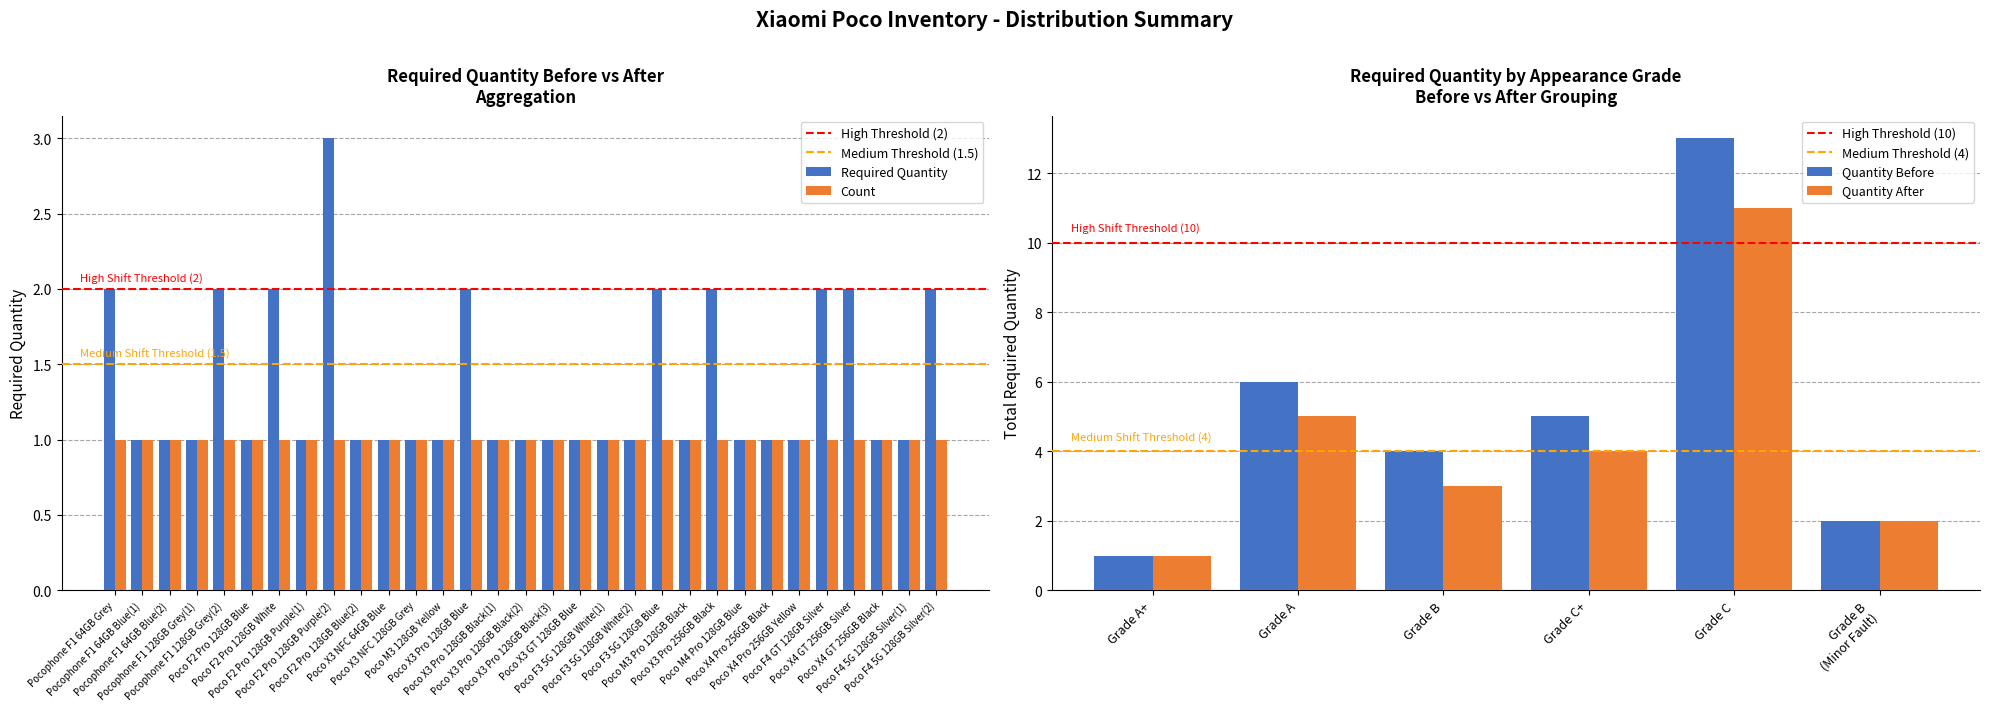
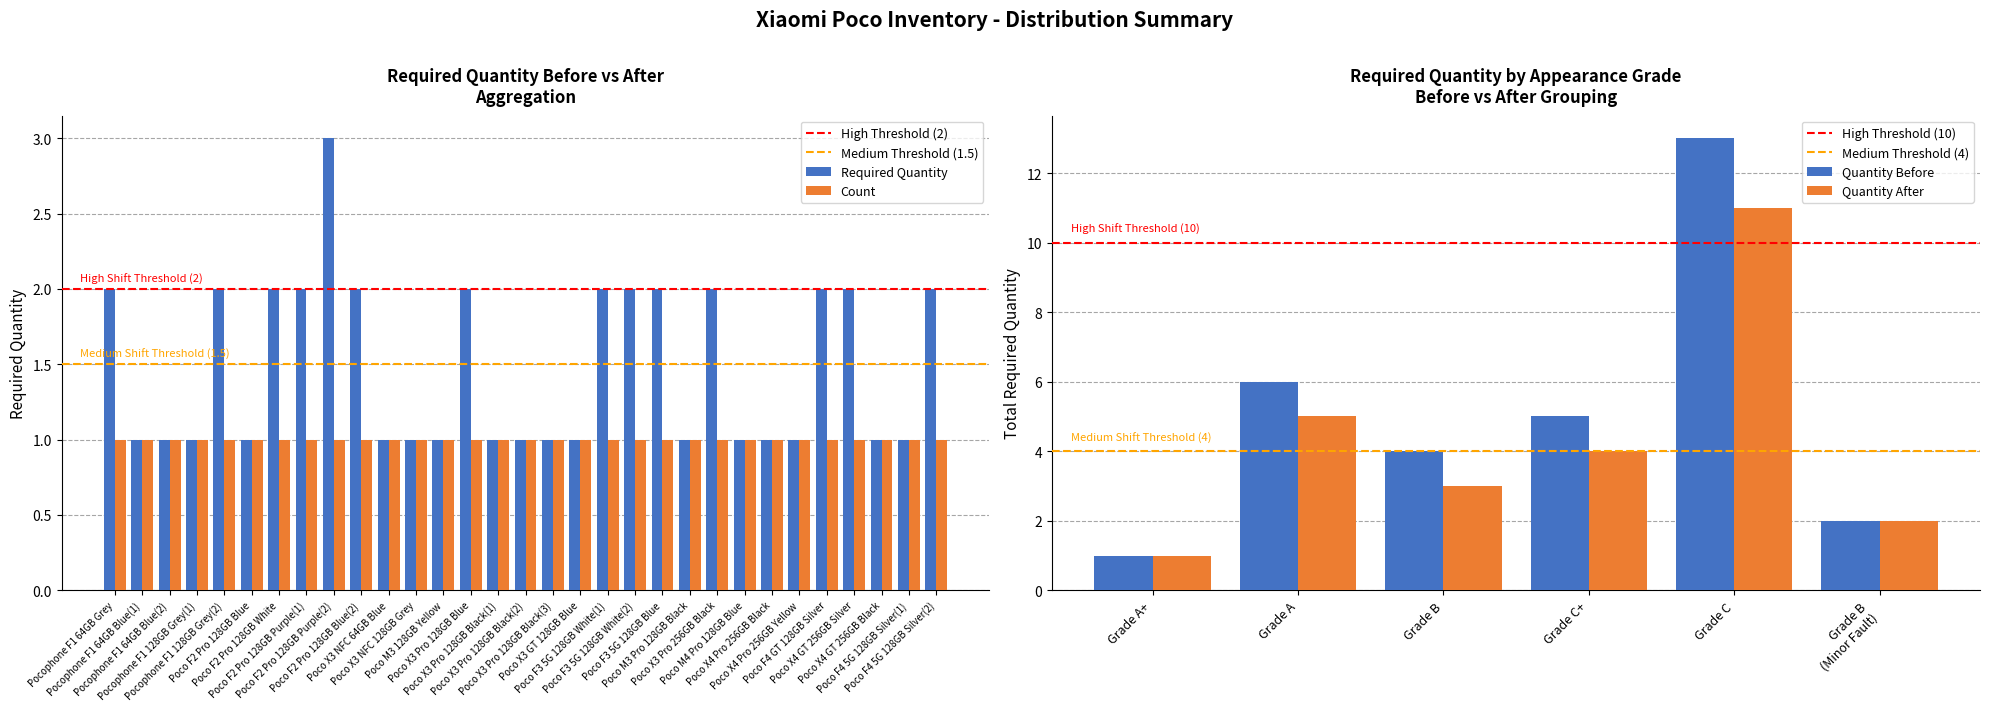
Required Quantity Before vs After Aggregation, Required Quantity, Poco F2 Pro 128GB Purple(1): 1 -> 2
Required Quantity Before vs After Aggregation, Required Quantity, Poco F2 Pro 128GB Blue(2): 1 -> 2
Required Quantity Before vs After Aggregation, Required Quantity, Poco F3 5G 128GB White(1): 1 -> 2
Required Quantity Before vs After Aggregation, Required Quantity, Poco F3 5G 128GB White(2): 1 -> 2
